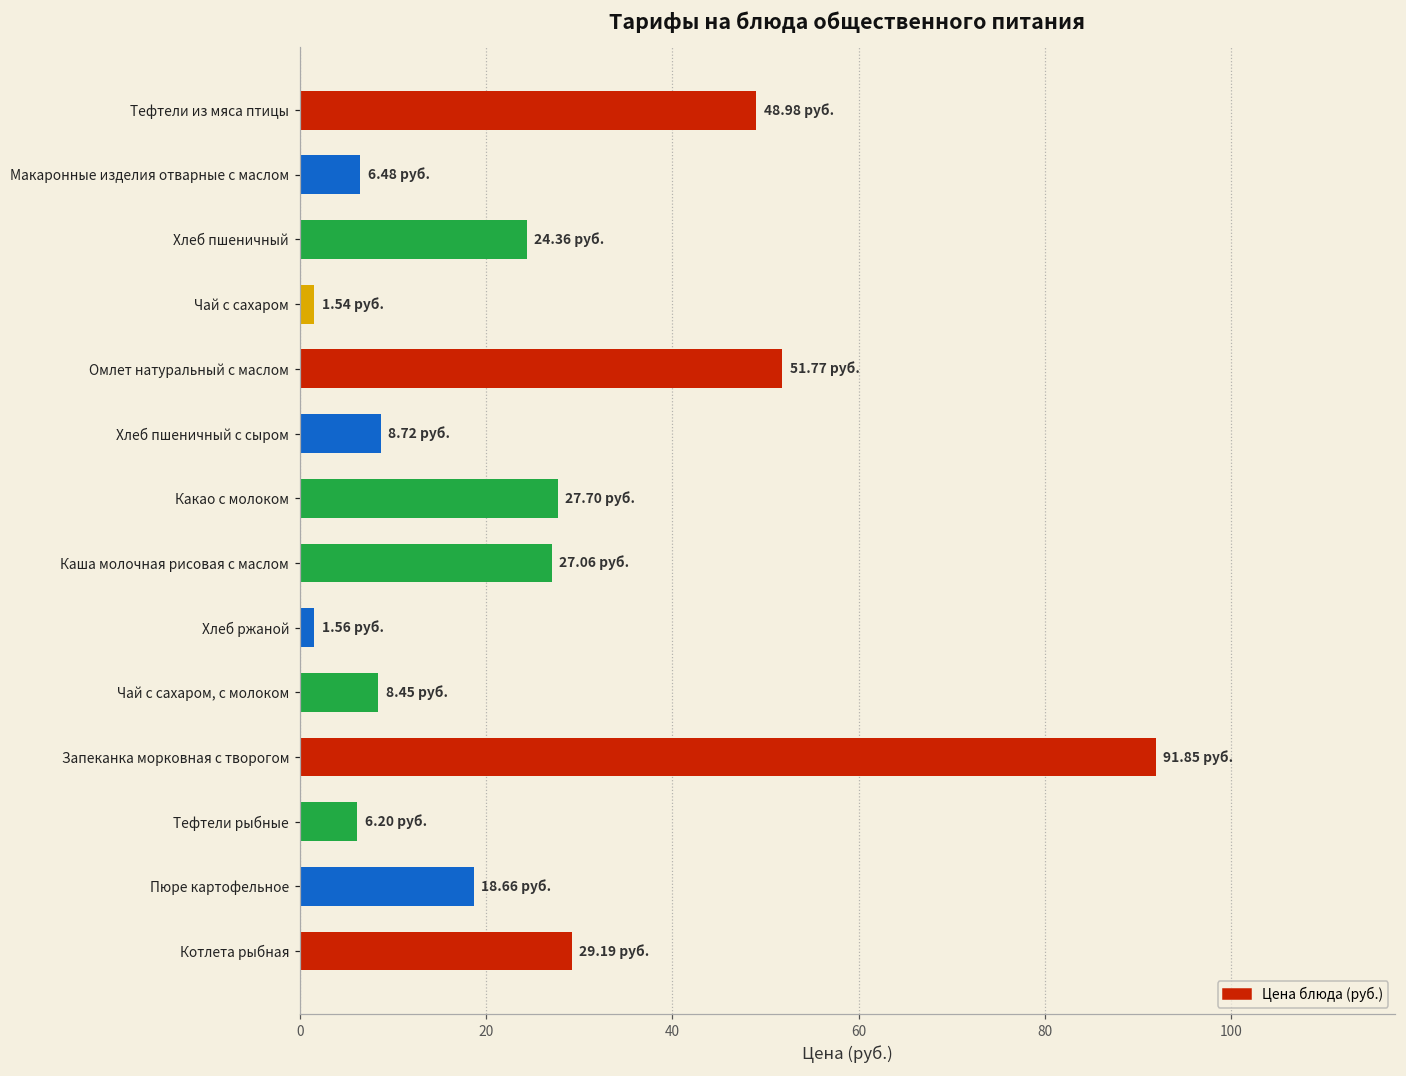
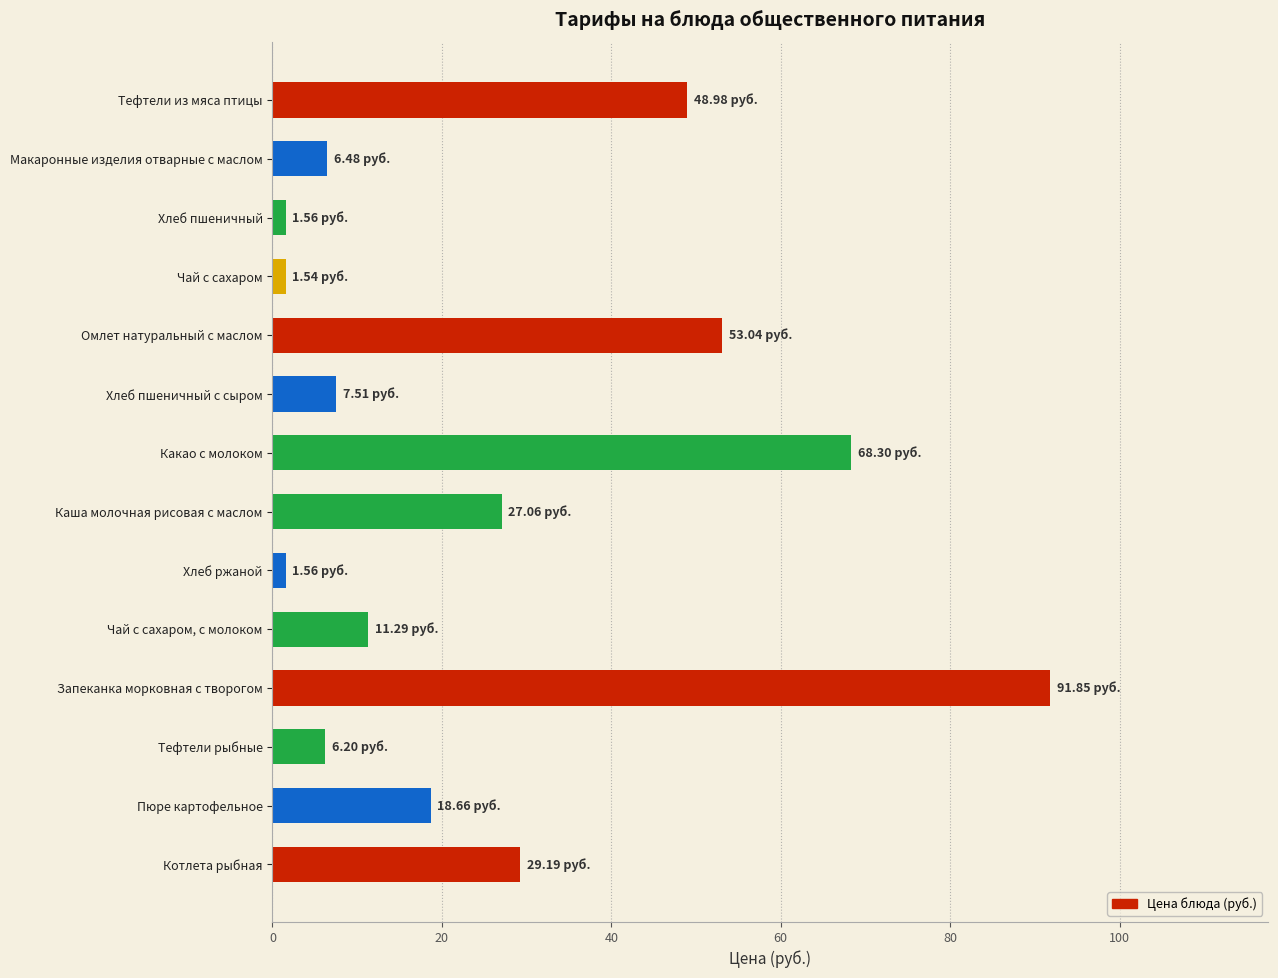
Хлеб пшеничный: 24.36 -> 1.56
Омлет натуральный с маслом: 51.77 -> 53.04
Хлеб пшеничный с сыром: 8.72 -> 7.51
Какао с молоком: 27.70 -> 68.30
Чай с сахаром, с молоком: 8.45 -> 11.29
